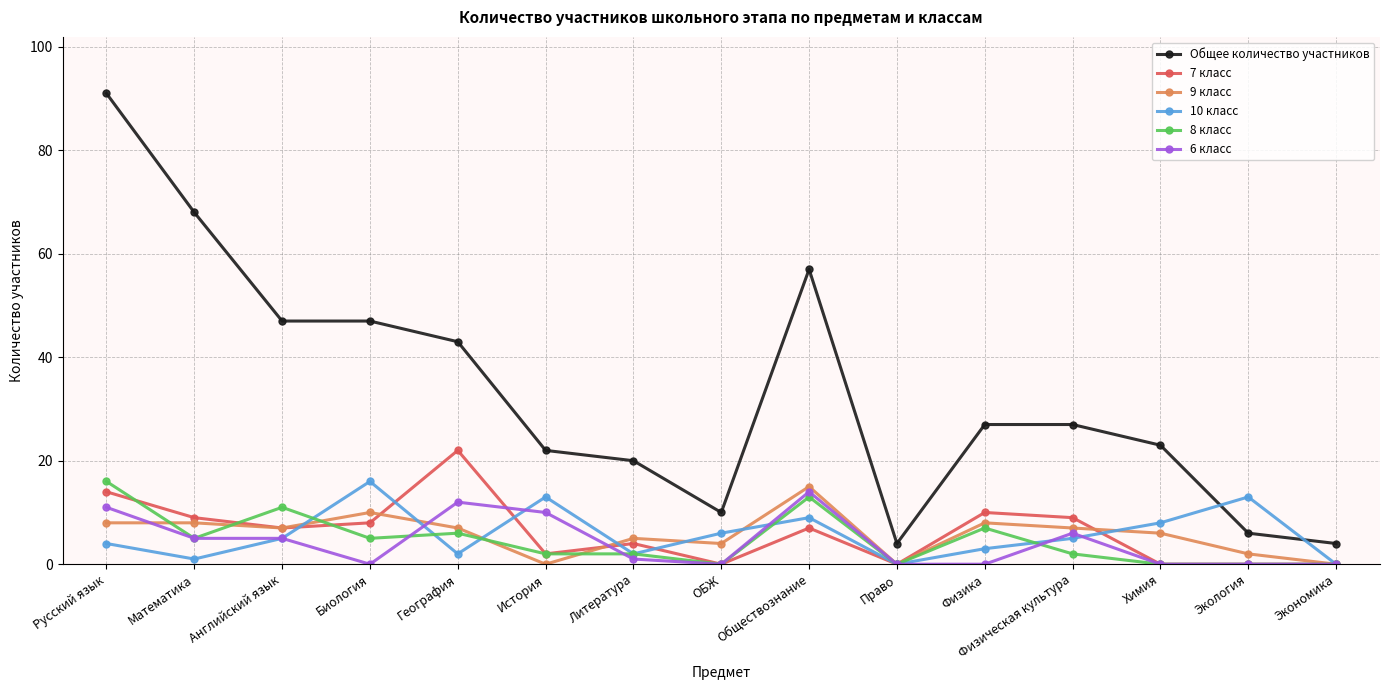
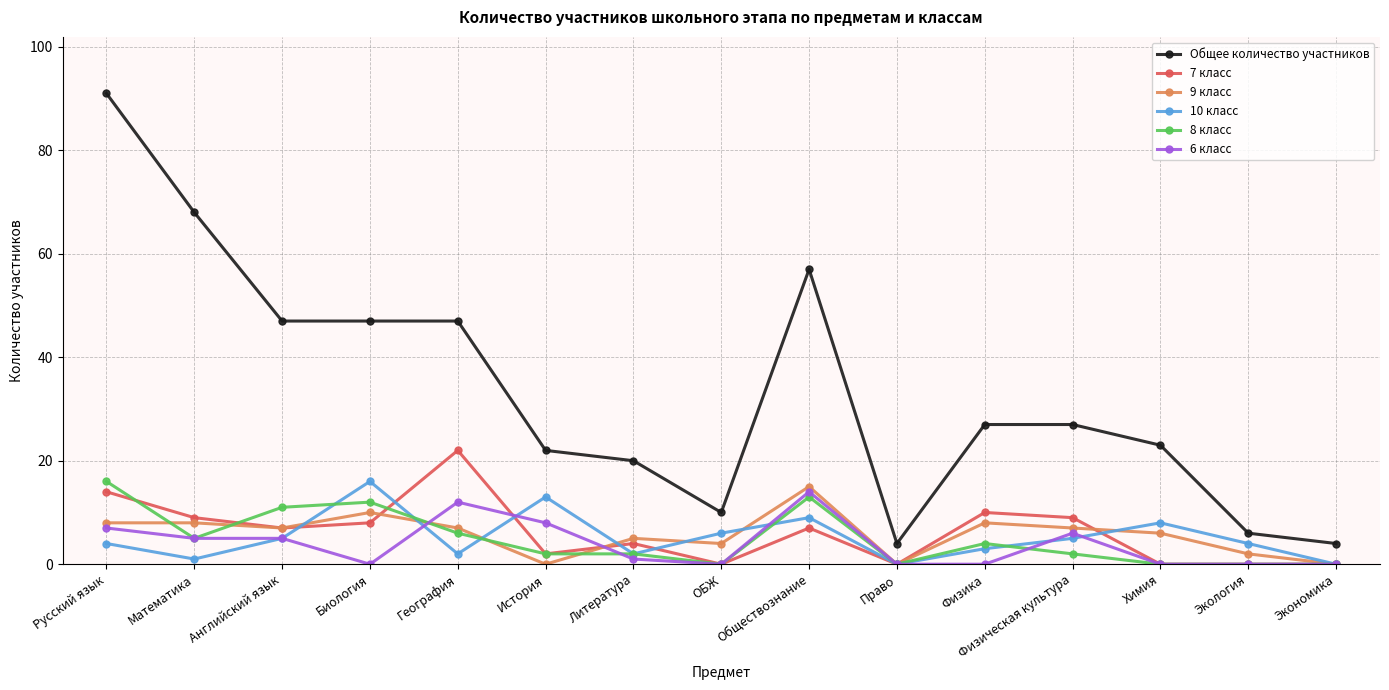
6 класс, Русский язык: 11 -> 7
8 класс, Биология: 5 -> 12
Общее количество участников, География: 43 -> 47
6 класс, История: 10 -> 8
8 класс, Физика: 7 -> 4
10 класс, Экология: 13 -> 4
